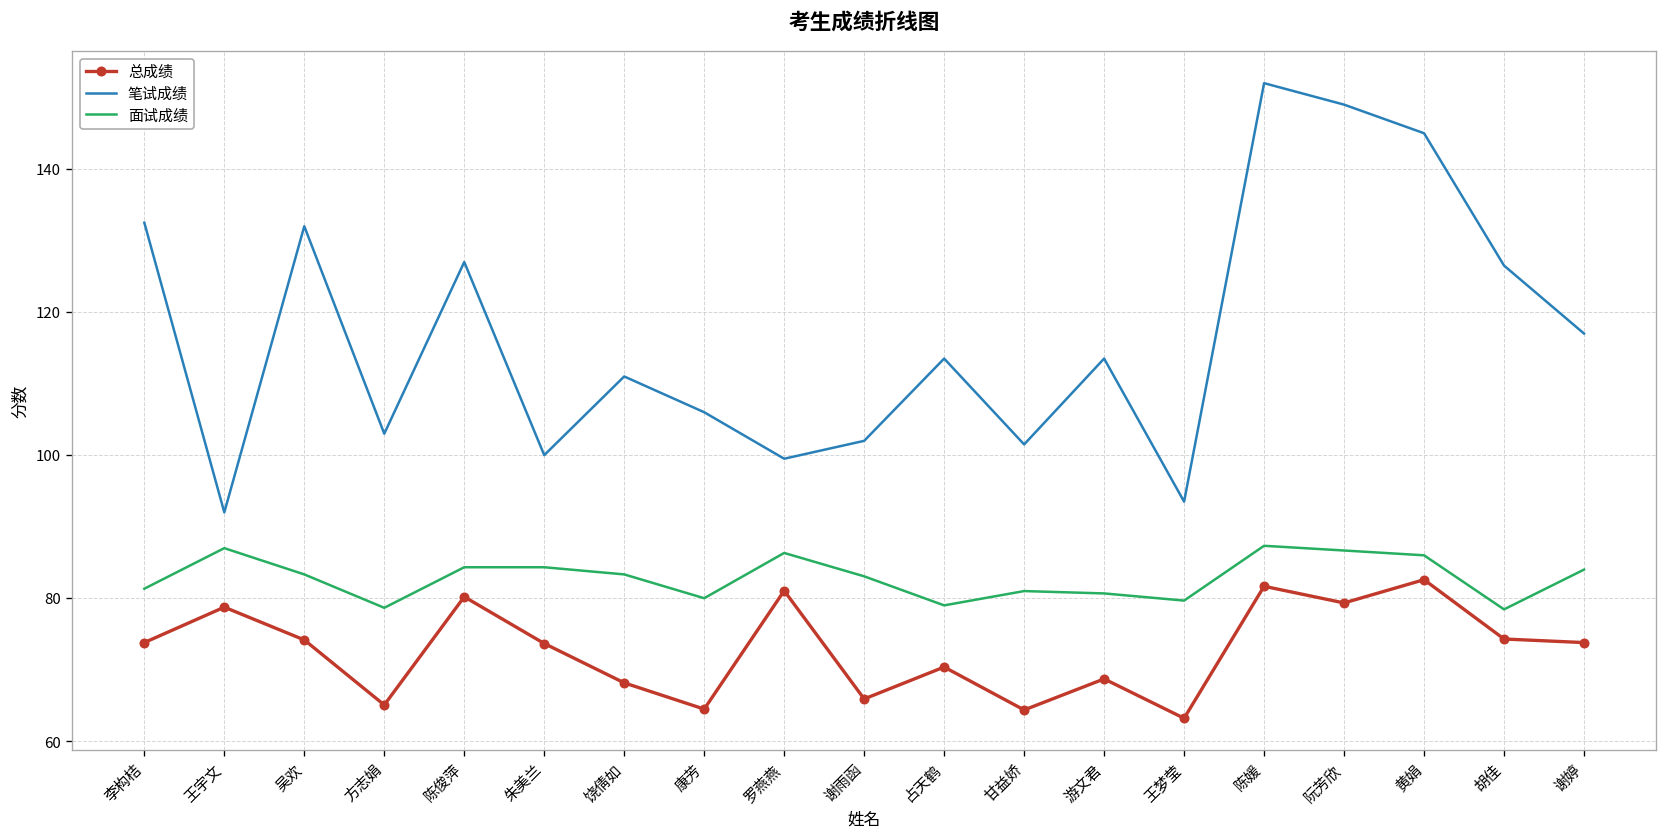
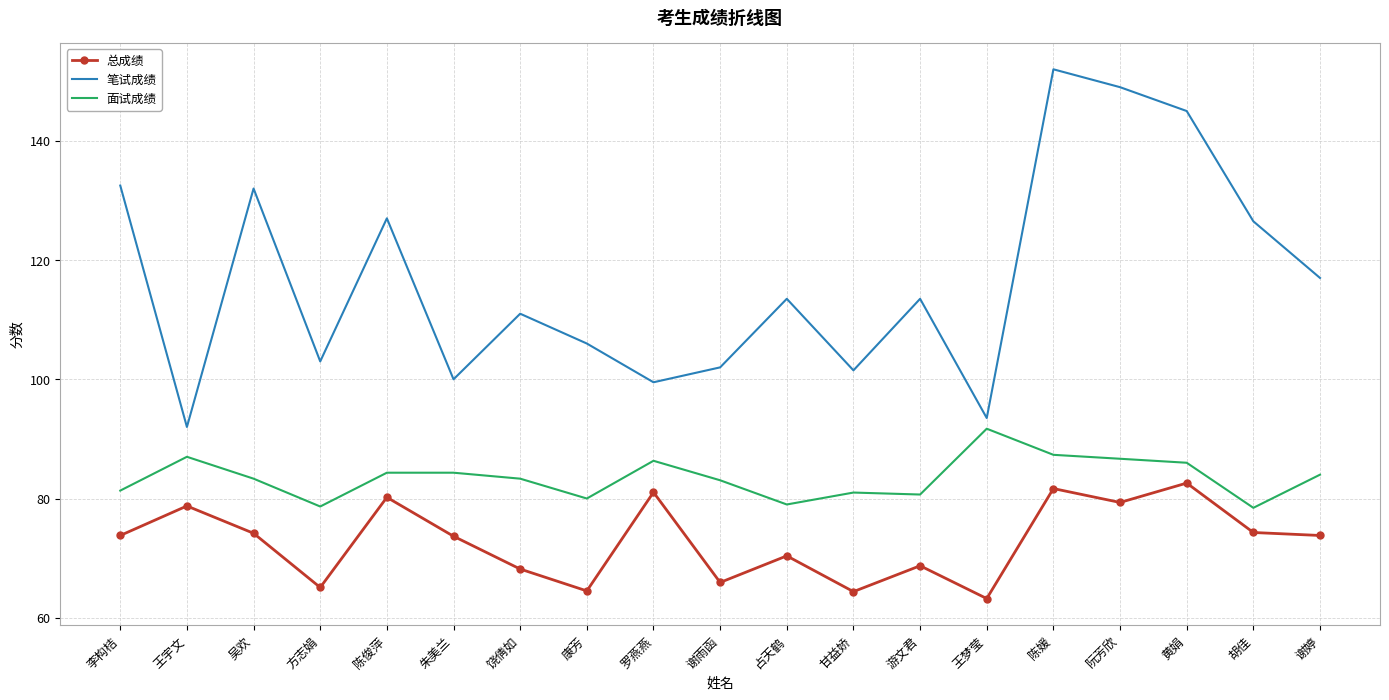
面试成绩, 王梦莹: 80 -> 92
